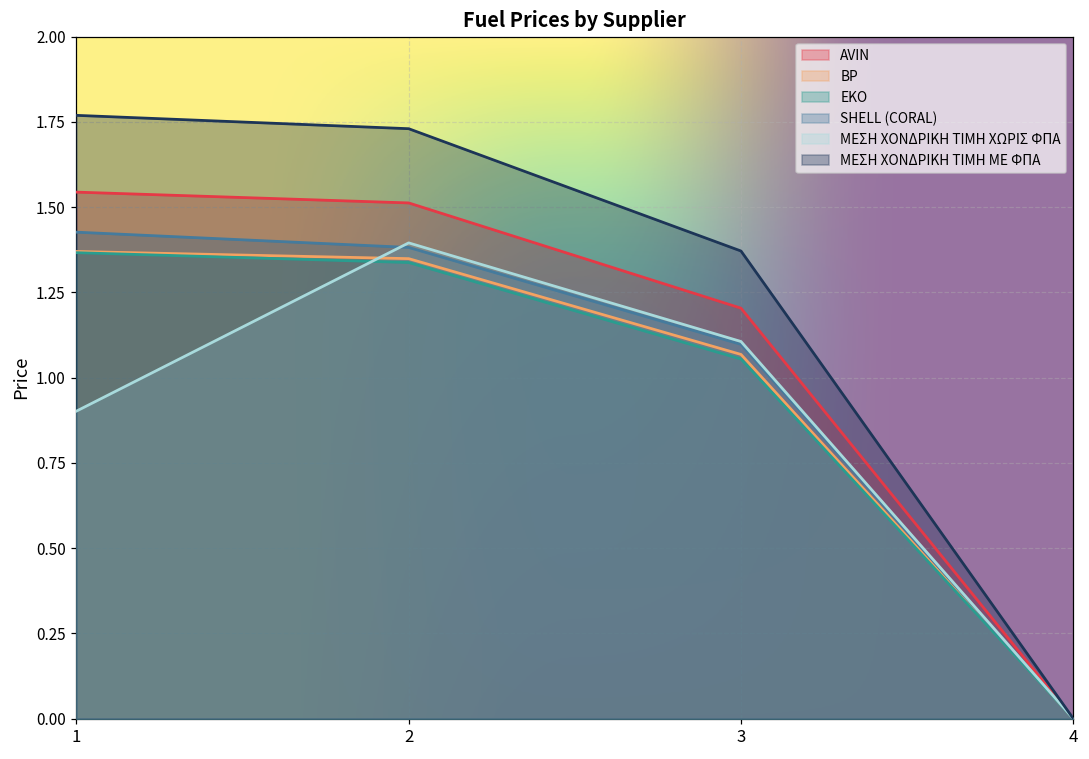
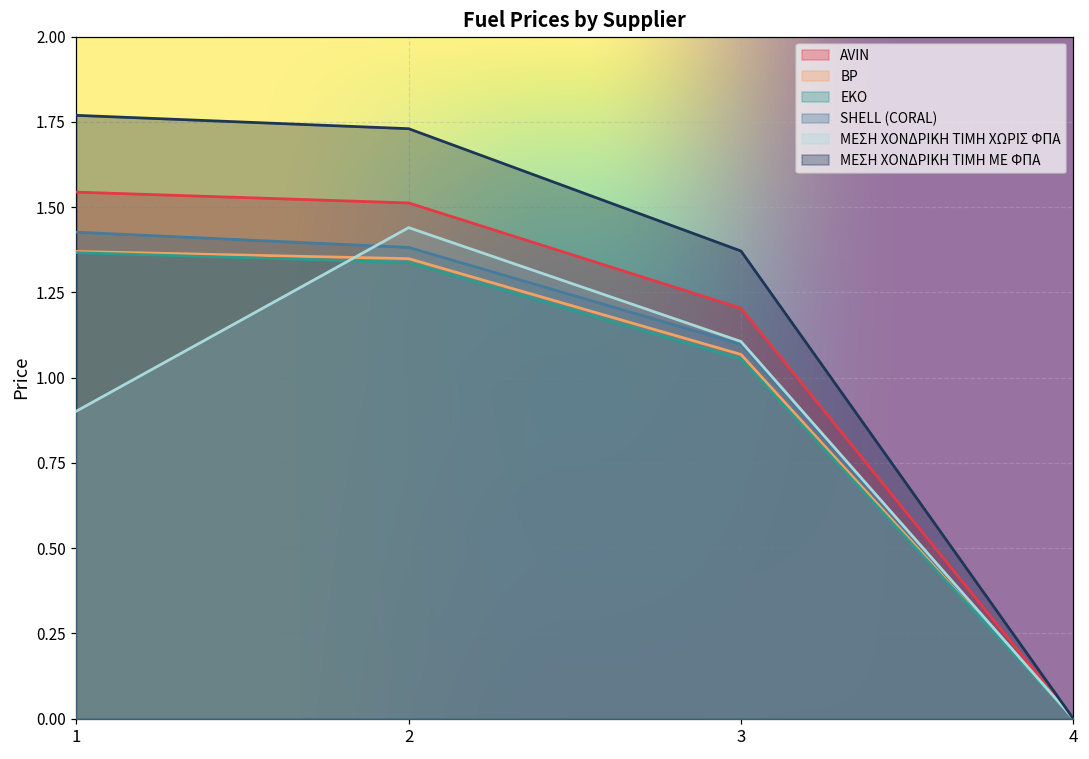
ΜΕΣΗ ΧΟΝΔΡΙΚΗ ΤΙΜΗ ΧΩΡΙΣ ΦΠΑ, 2: 1.40 -> 1.44
